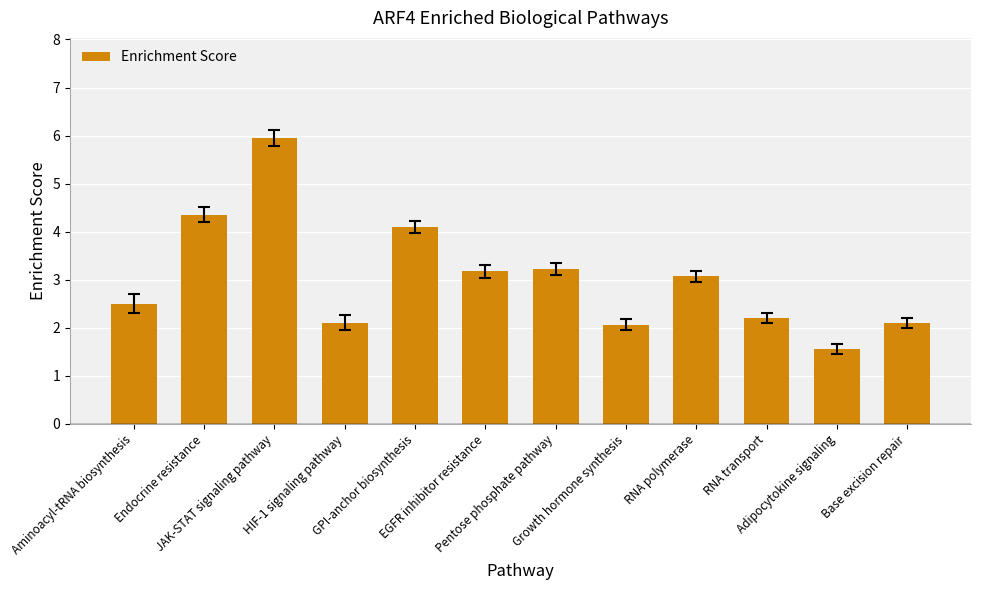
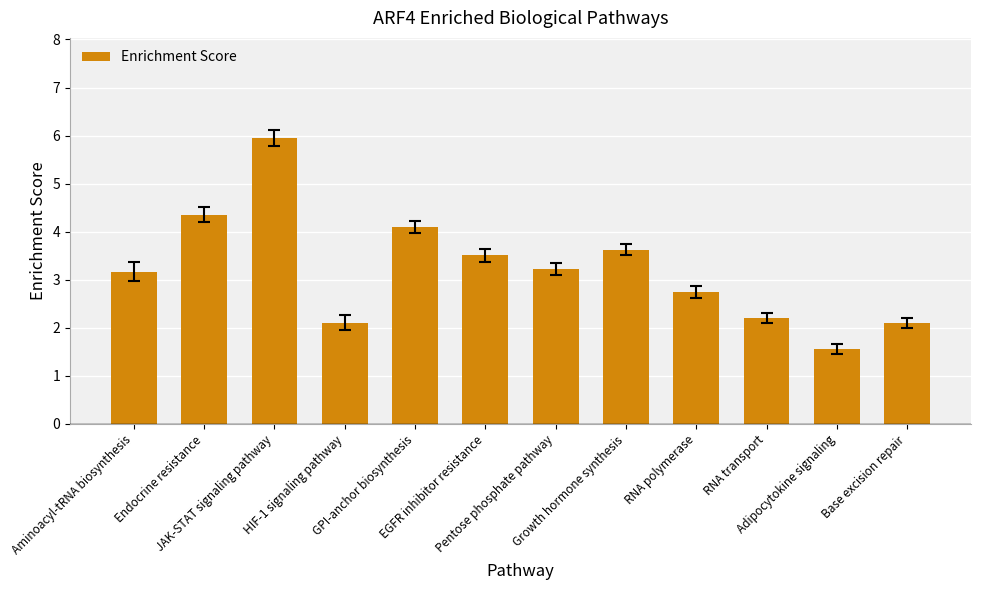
Enrichment Score, Aminoacyl-tRNA biosynthesis: 2.5 -> 3.2
Enrichment Score, EGFR inhibitor resistance: 3.2 -> 3.5
Enrichment Score, Growth hormone synthesis: 2.1 -> 3.6
Enrichment Score, RNA polymerase: 3.1 -> 2.7
